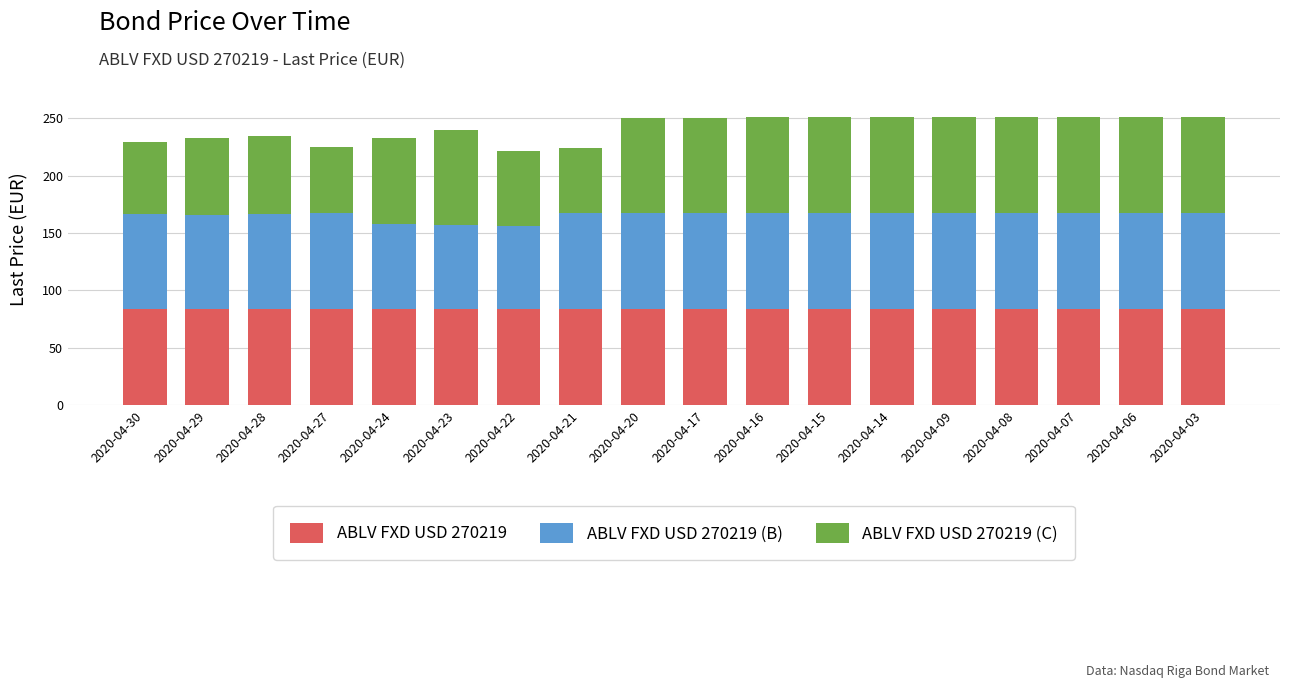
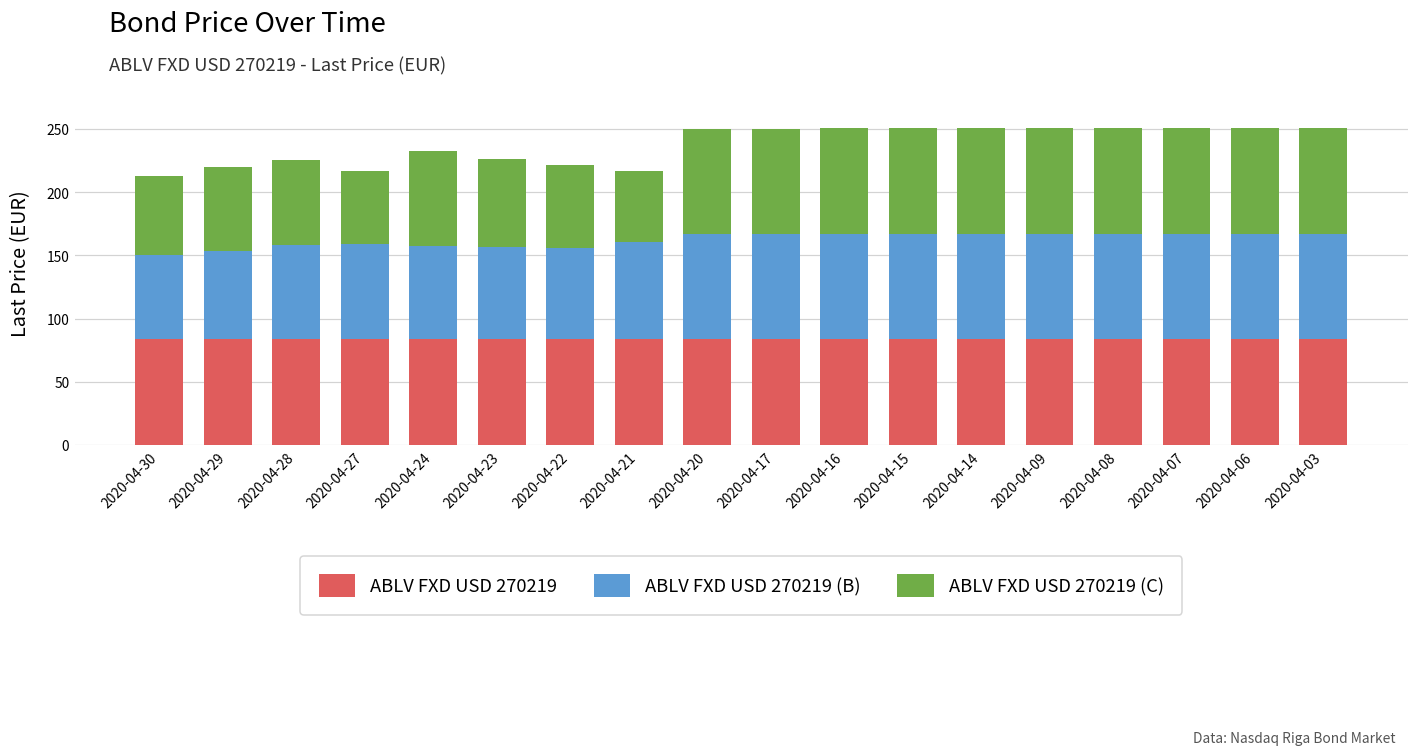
ABLV FXD USD 270219 (B), 2020-04-30: 83 -> 67
ABLV FXD USD 270219 (B), 2020-04-29: 82 -> 70
ABLV FXD USD 270219 (B), 2020-04-28: 83 -> 75
ABLV FXD USD 270219 (B), 2020-04-27: 83 -> 75
ABLV FXD USD 270219 (C), 2020-04-23: 83 -> 70
ABLV FXD USD 270219 (B), 2020-04-21: 84 -> 77
